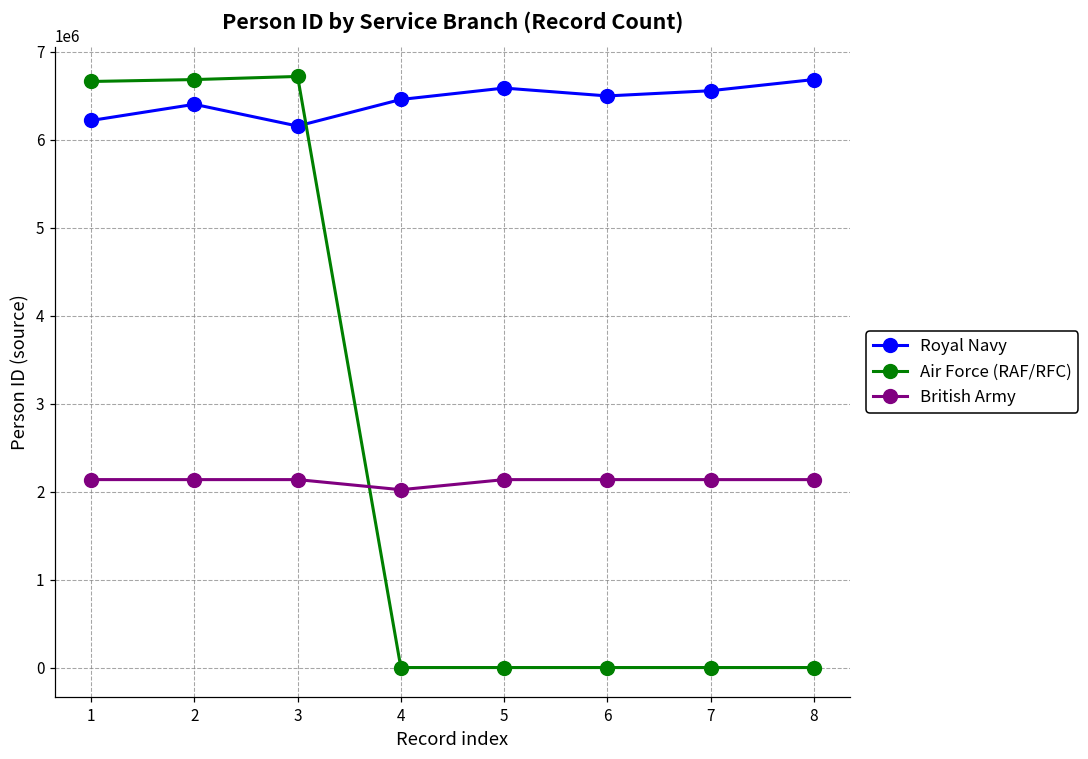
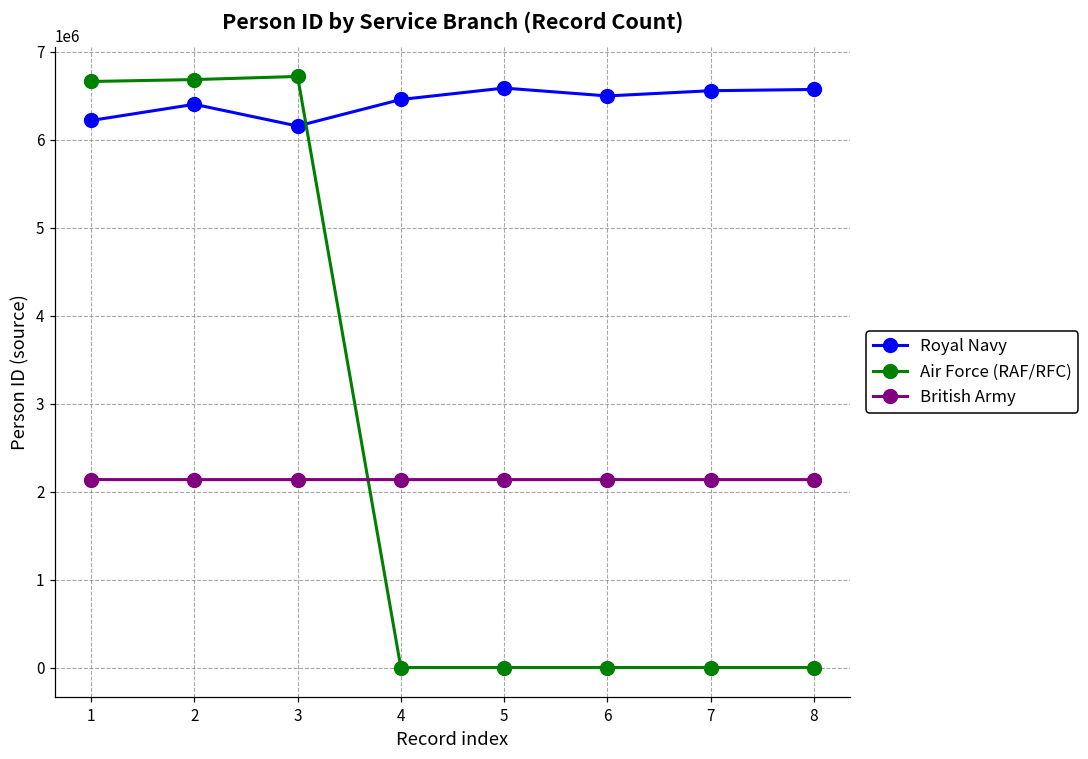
British Army, 4: 2000000 -> 2100000
Royal Navy, 8: 6700000 -> 6600000
